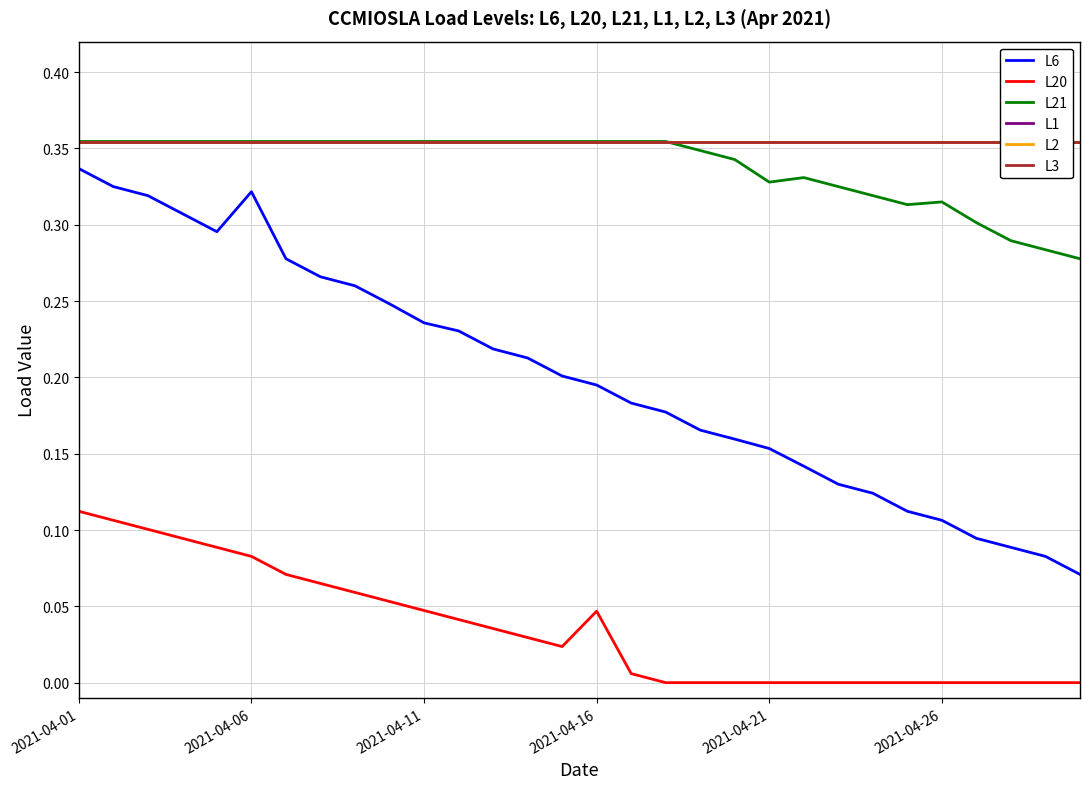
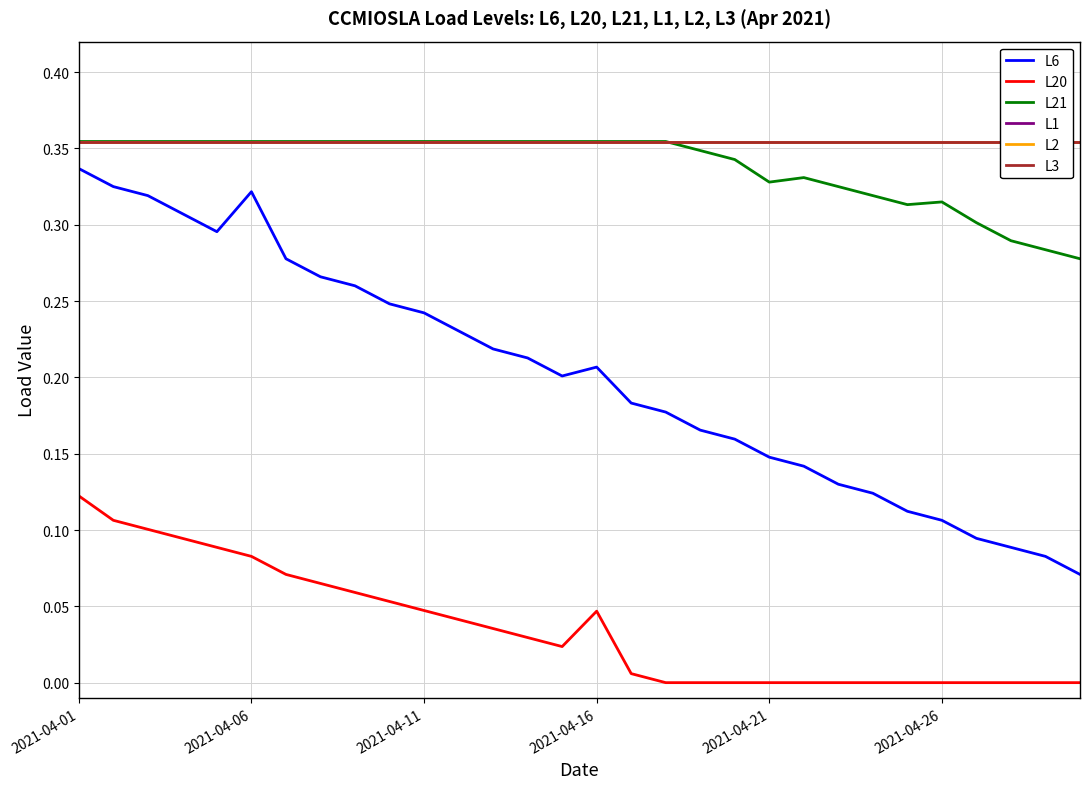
L20, 2021-04-01: 0.112 -> 0.122
L6, 2021-04-11: 0.236 -> 0.242
L6, 2021-04-16: 0.195 -> 0.207
L6, 2021-04-21: 0.153 -> 0.148
